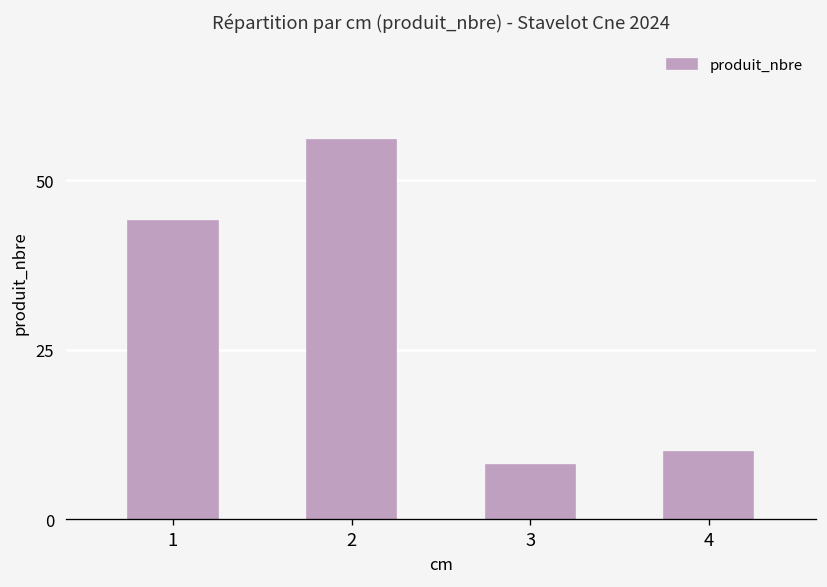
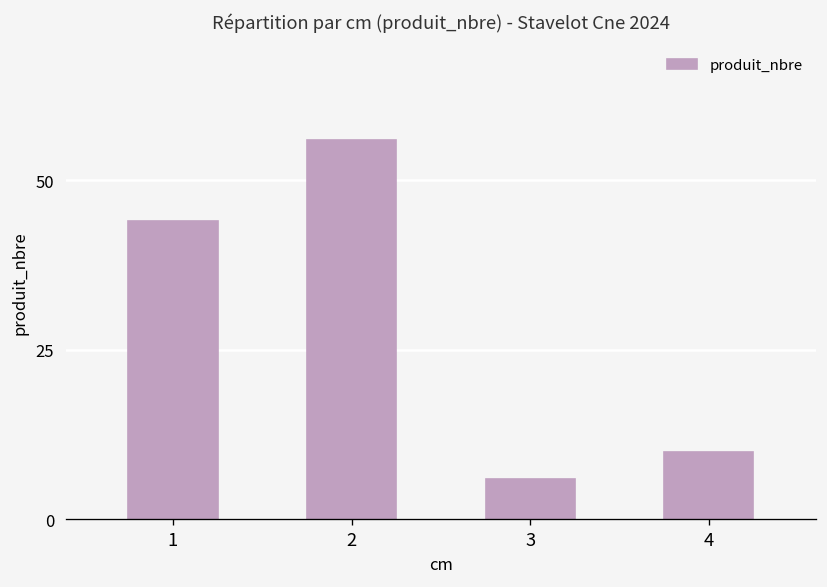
3: 8 -> 6
